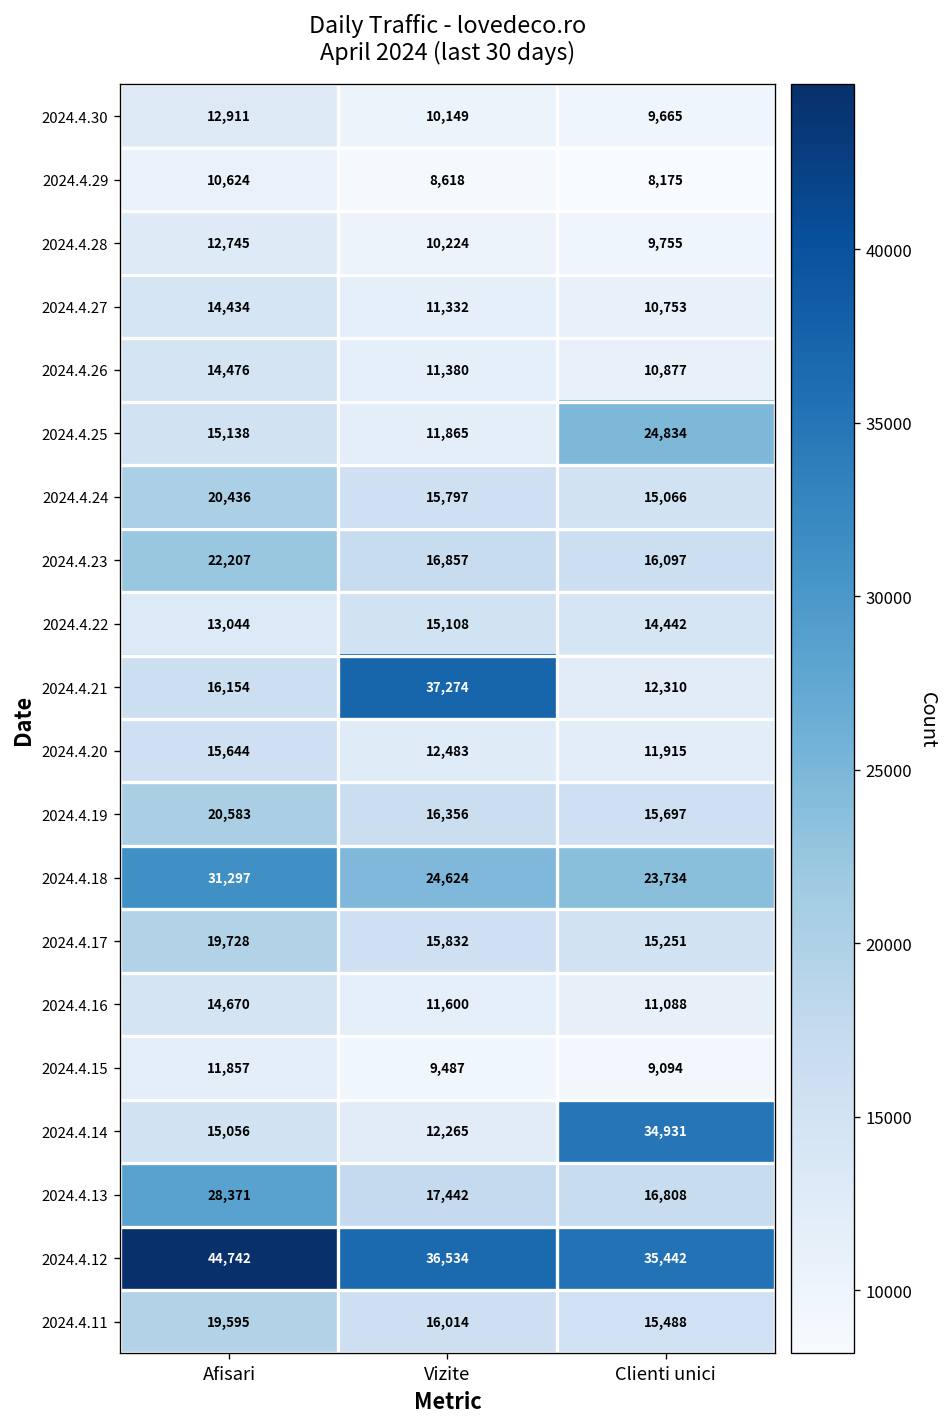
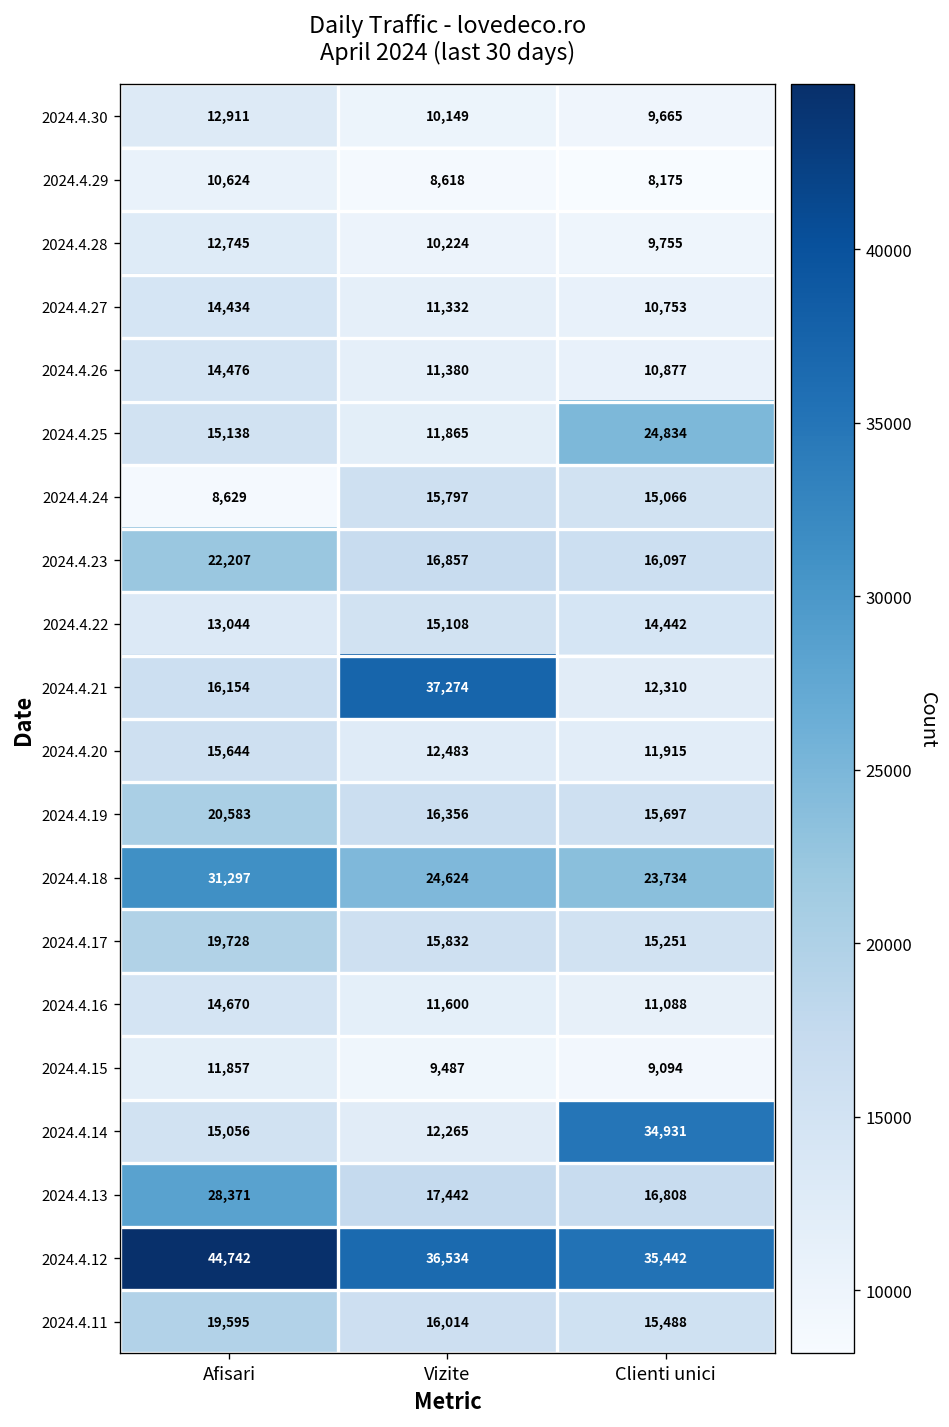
2024.4.24, Afisari: 20,436 -> 8,629
